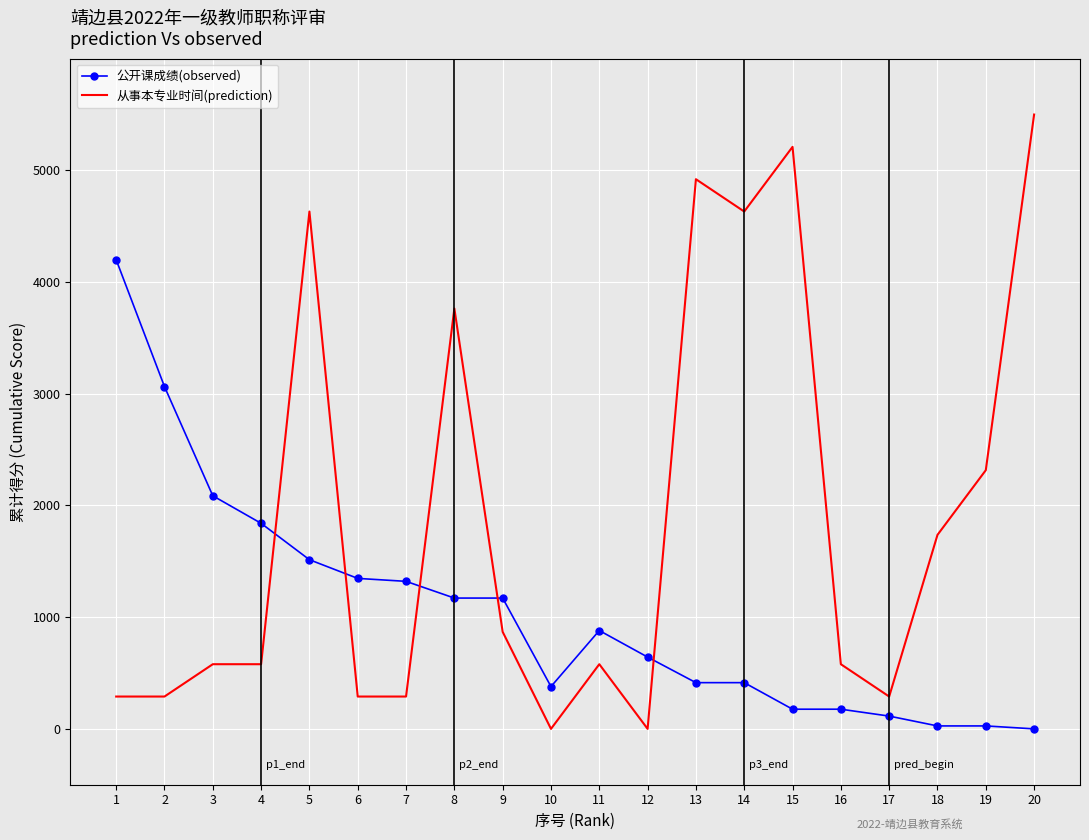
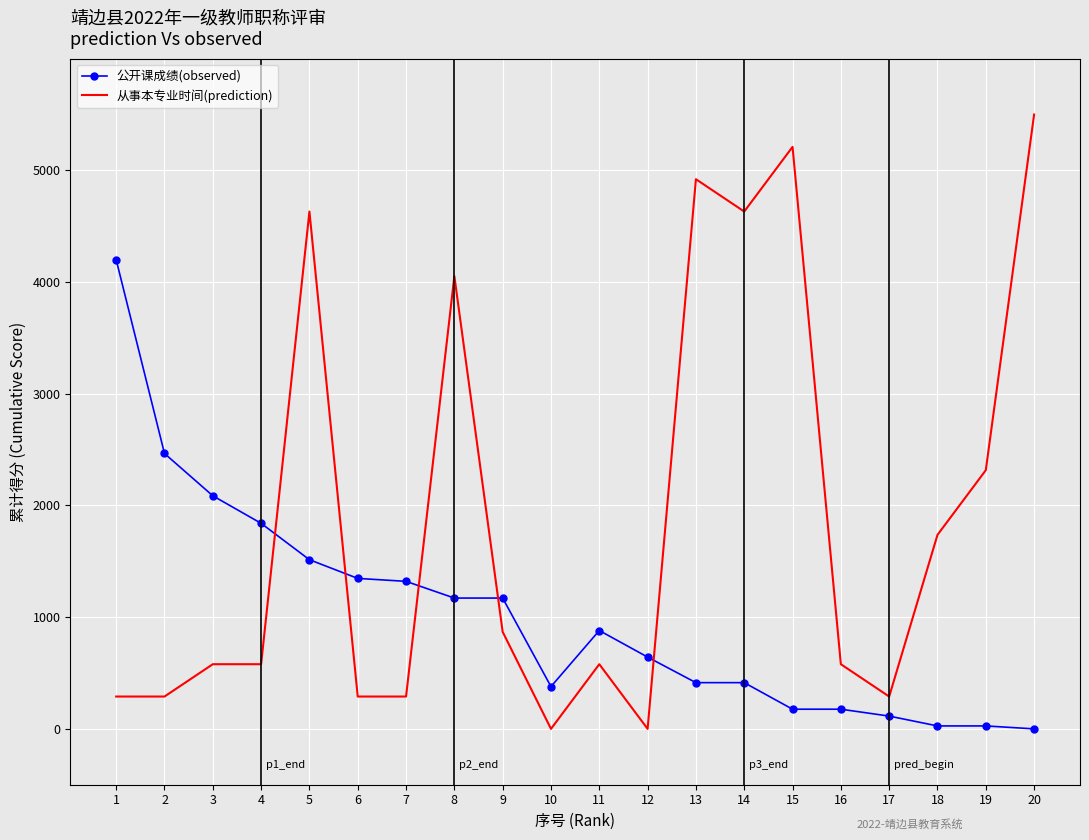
公开课成绩(observed), 2: 3060 -> 2470
从事本专业时间(prediction), 8: 3760 -> 4050
